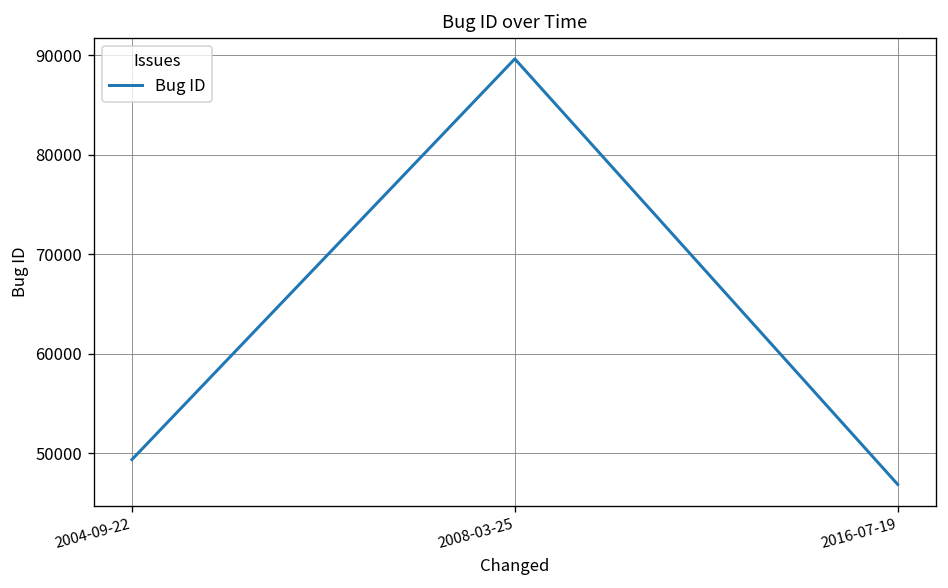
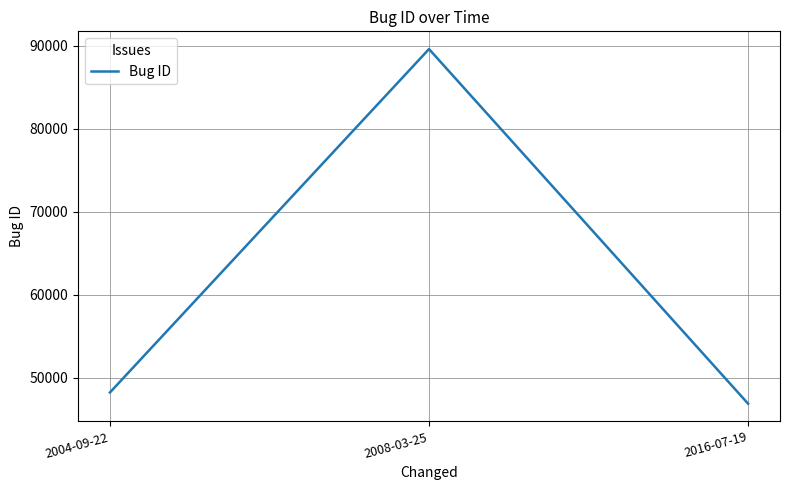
2004-09-22: 49000 -> 48000
